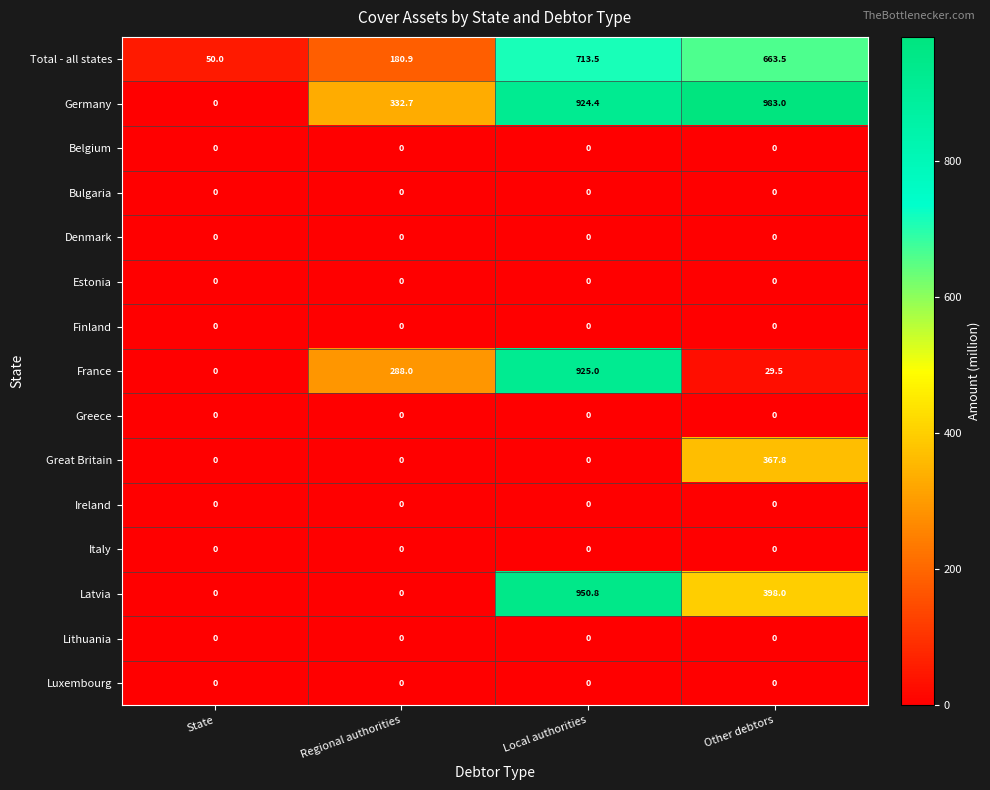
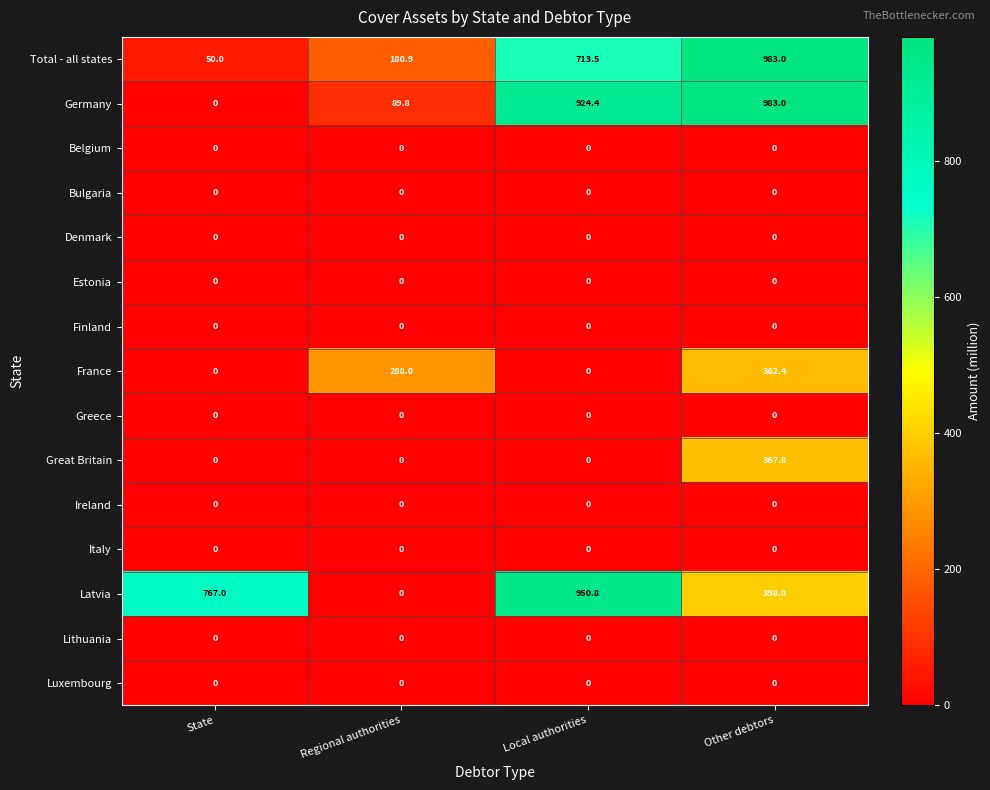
Total - all states, Other debtors: 663.5 -> 983.0
Germany, Regional authorities: 332.7 -> 89.8
France, Local authorities: 925.0 -> 0
France, Other debtors: 29.5 -> 362.4
Latvia, State: 0 -> 767.0
